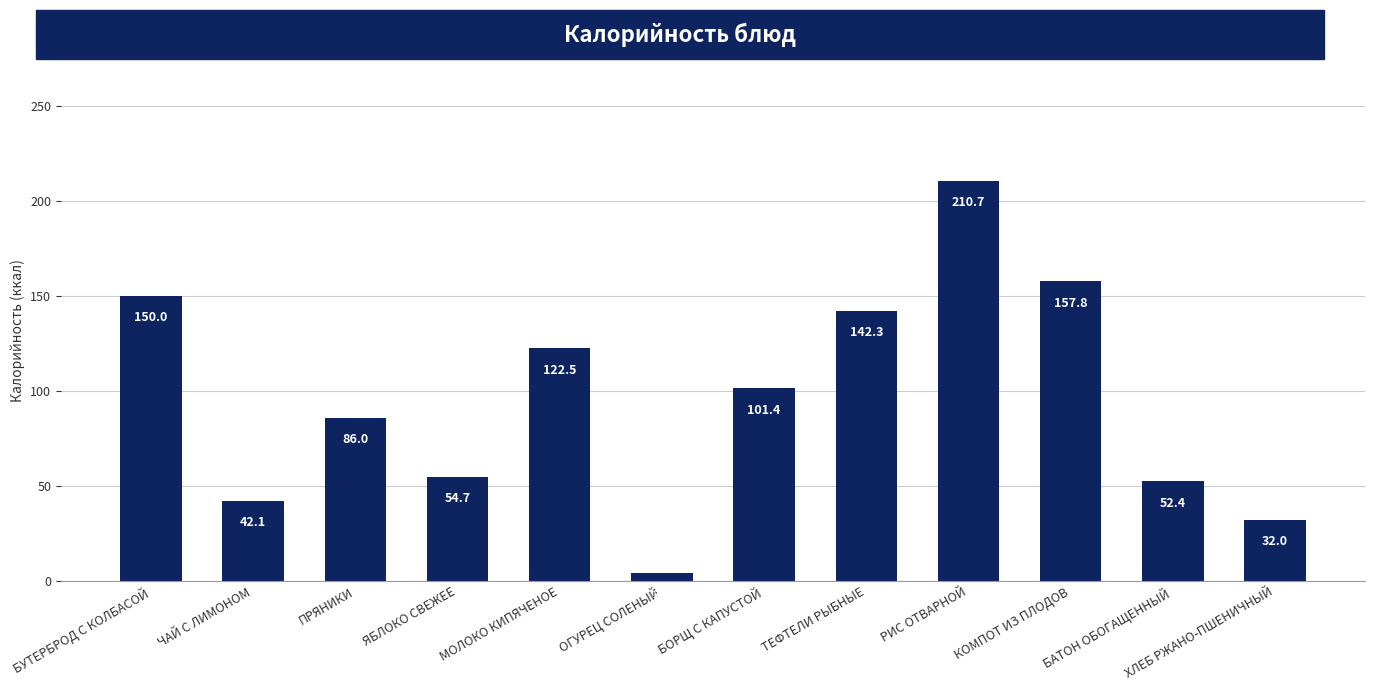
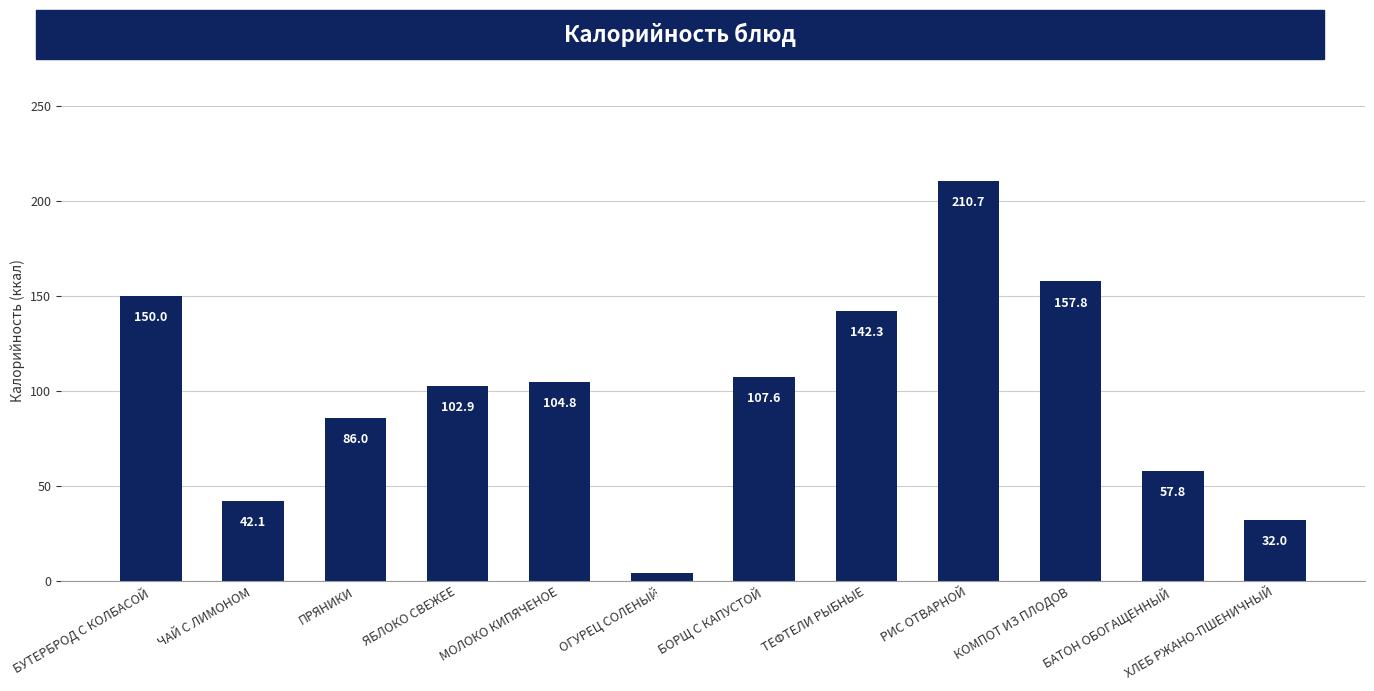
ЯБЛОКО СВЕЖЕЕ: 54.7 -> 102.9
МОЛОКО КИПЯЧЕНОЕ: 122.5 -> 104.8
БОРЩ С КАПУСТОЙ: 101.4 -> 107.6
БАТОН ОБОГАЩЕННЫЙ: 52.4 -> 57.8
